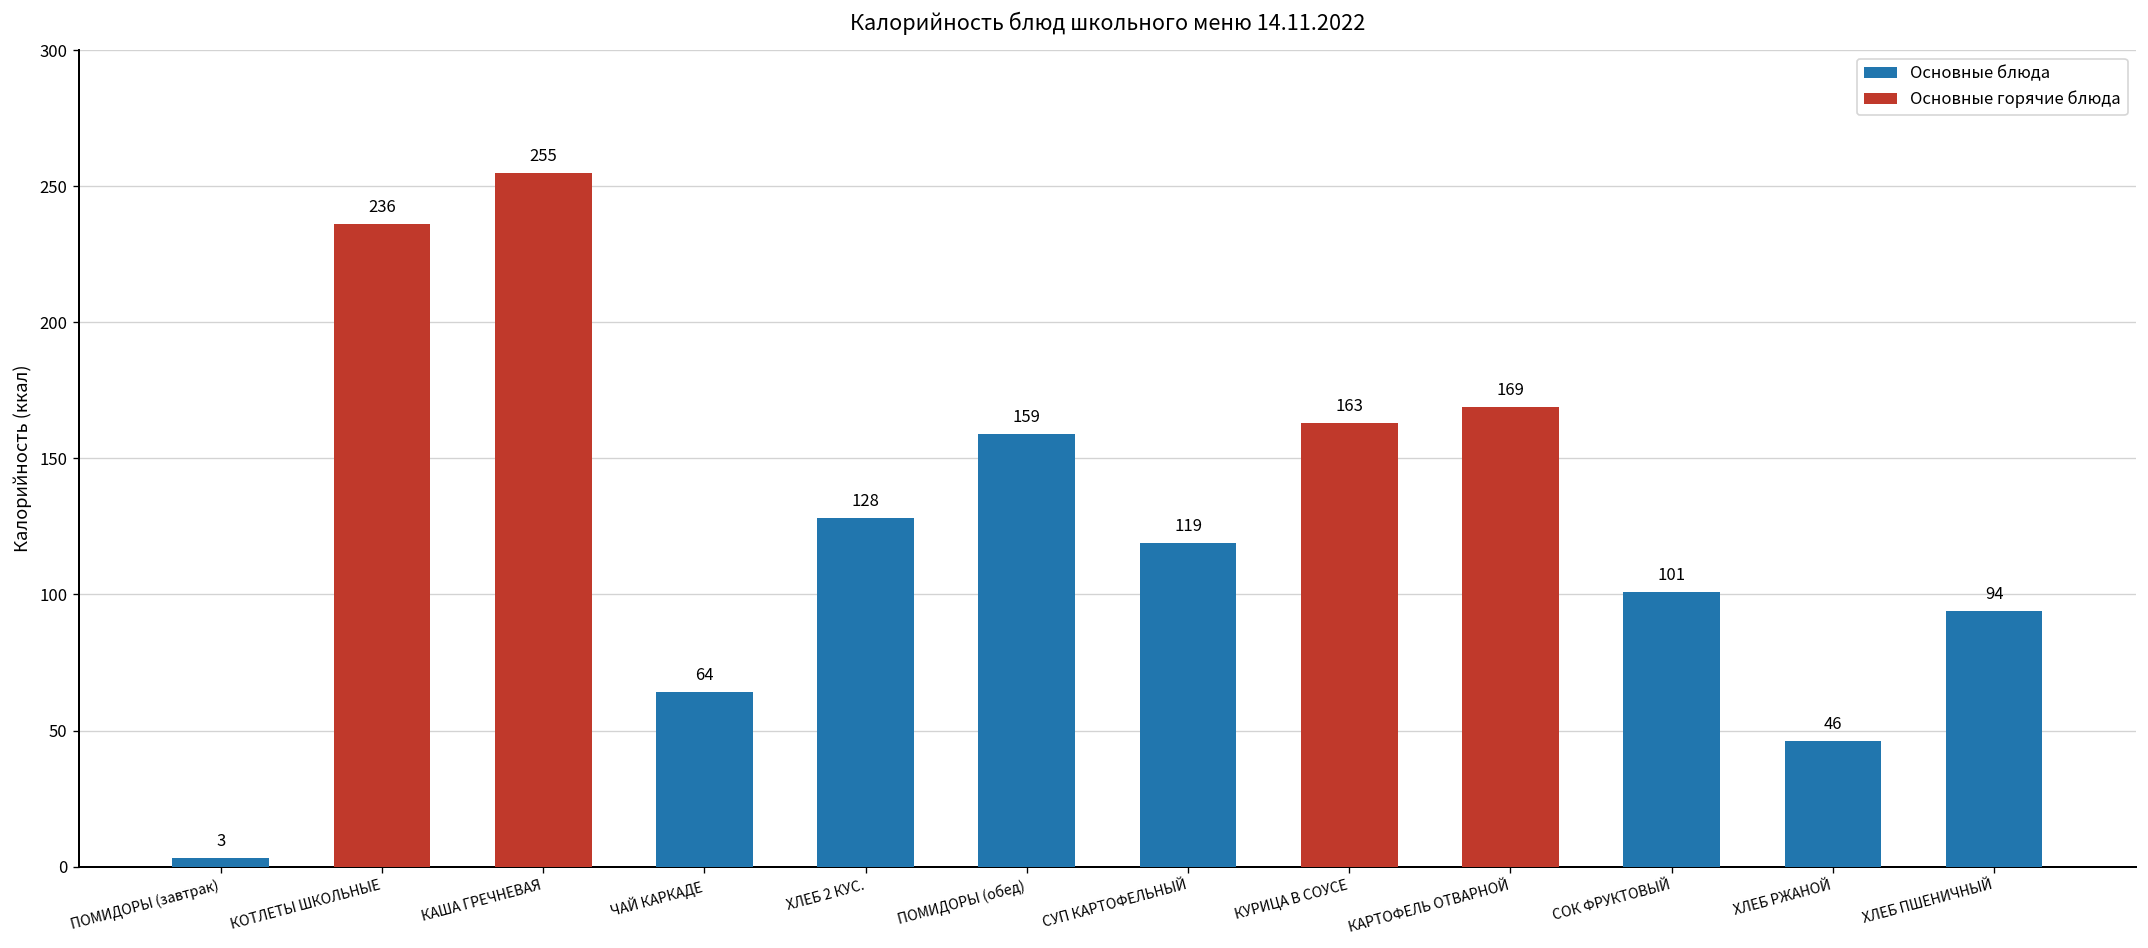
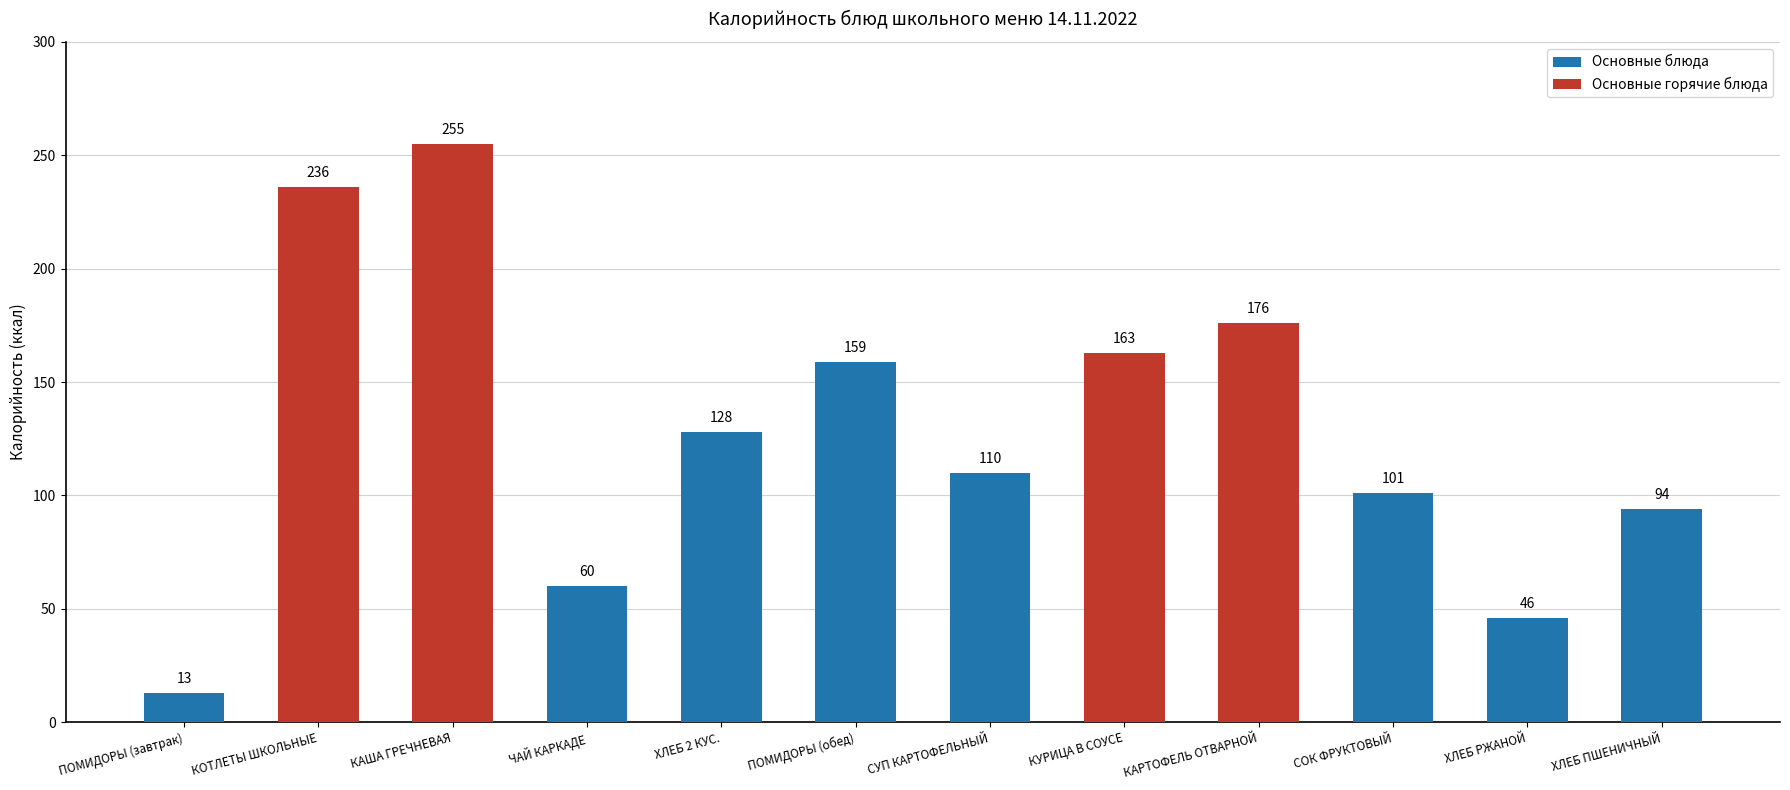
Основные блюда, ПОМИДОРЫ (завтрак): 3 -> 13
Основные блюда, ЧАЙ КАРКАДЕ: 64 -> 60
Основные блюда, СУП КАРТОФЕЛЬНЫЙ: 119 -> 110
Основные горячие блюда, КАРТОФЕЛЬ ОТВАРНОЙ: 169 -> 176
